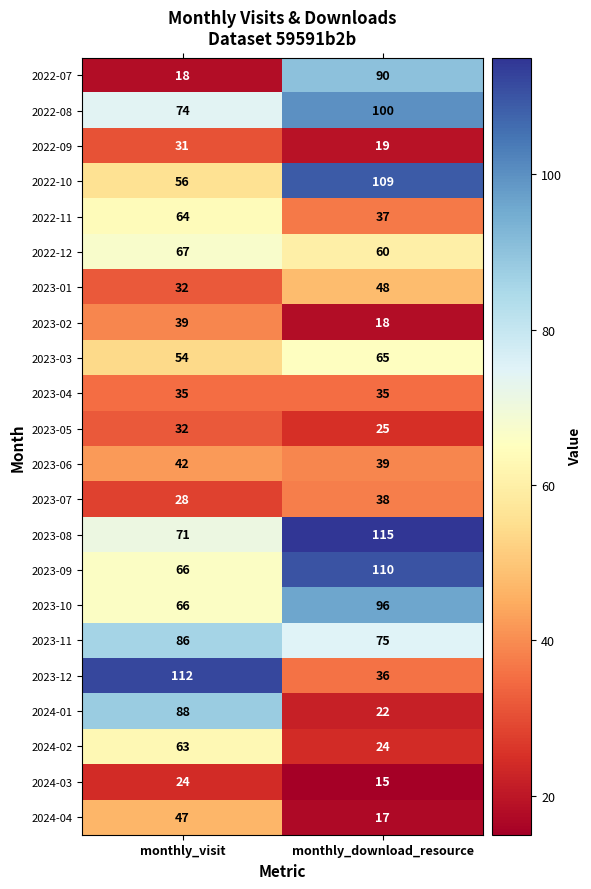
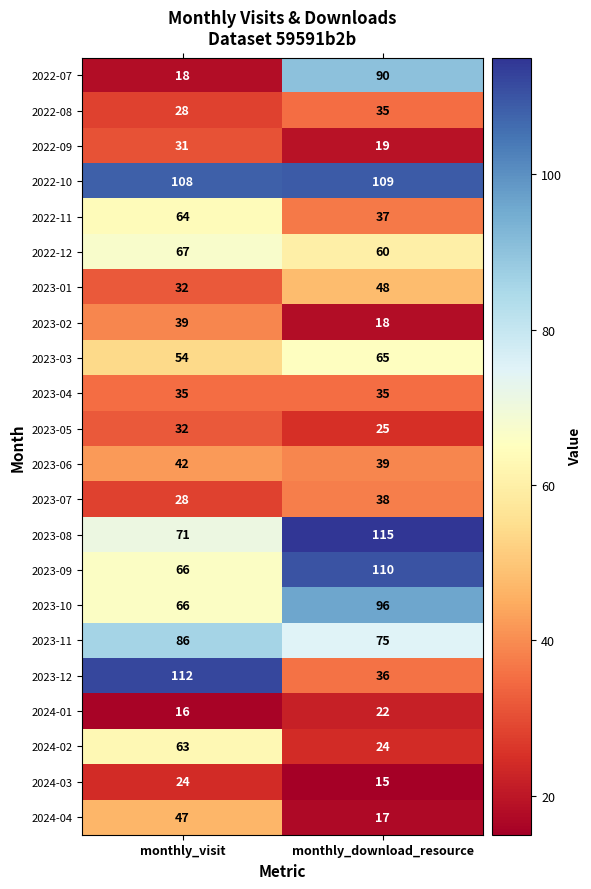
2022-08, monthly_visit: 74 -> 28
2022-08, monthly_download_resource: 100 -> 35
2022-10, monthly_visit: 56 -> 108
2024-01, monthly_visit: 88 -> 16
